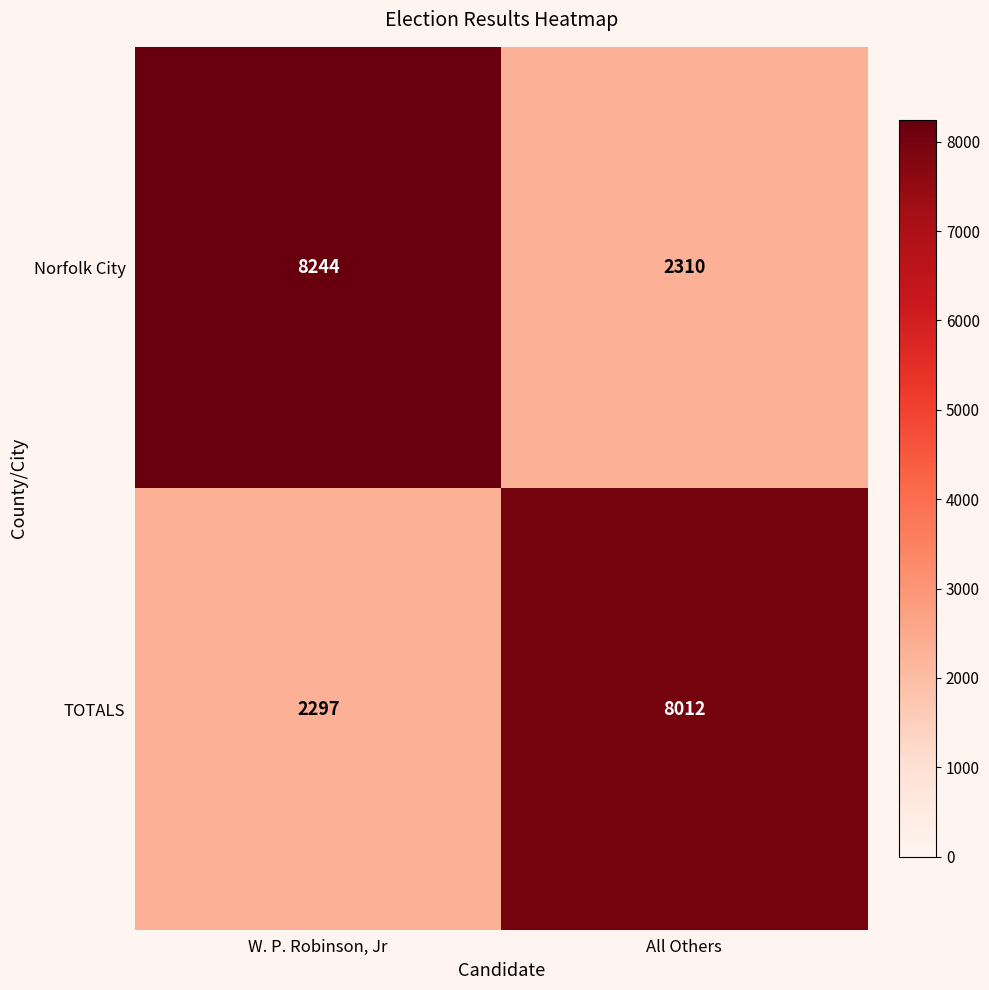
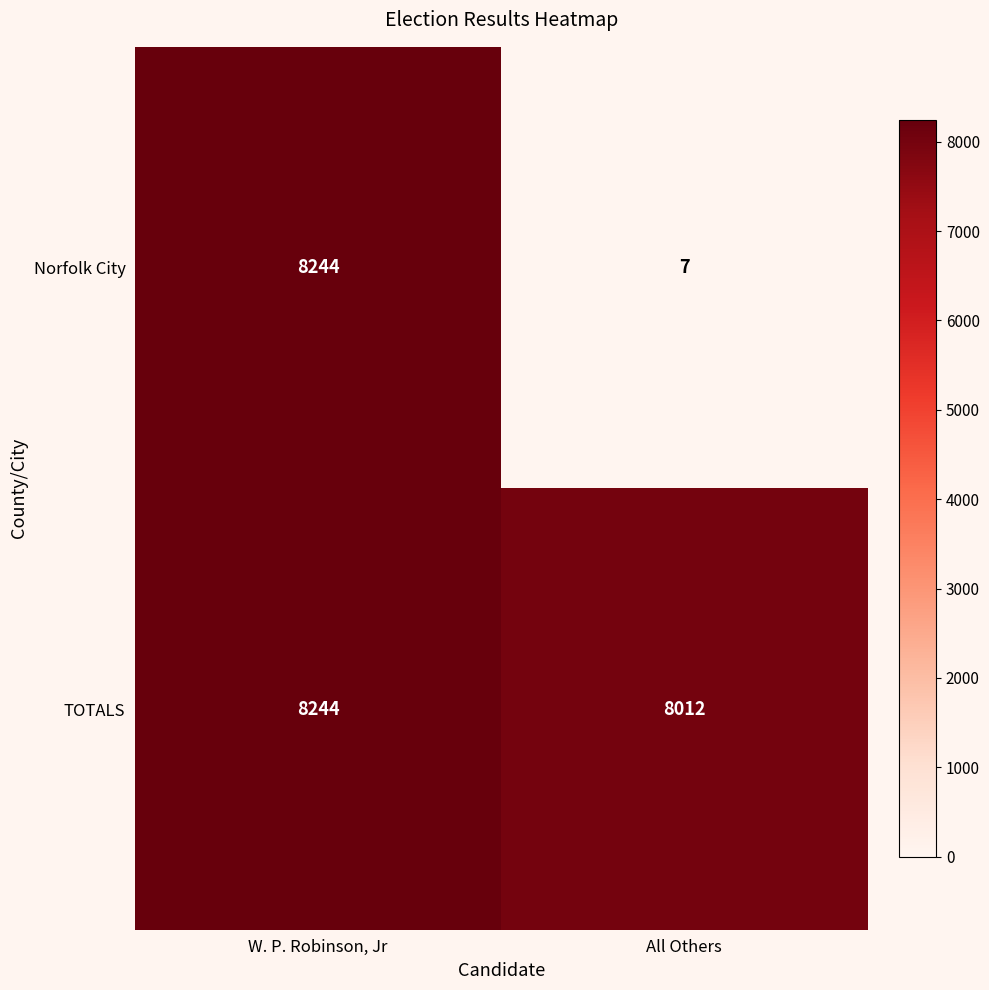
Norfolk City, All Others: 2310 -> 7
TOTALS, W. P. Robinson, Jr: 2297 -> 8244
